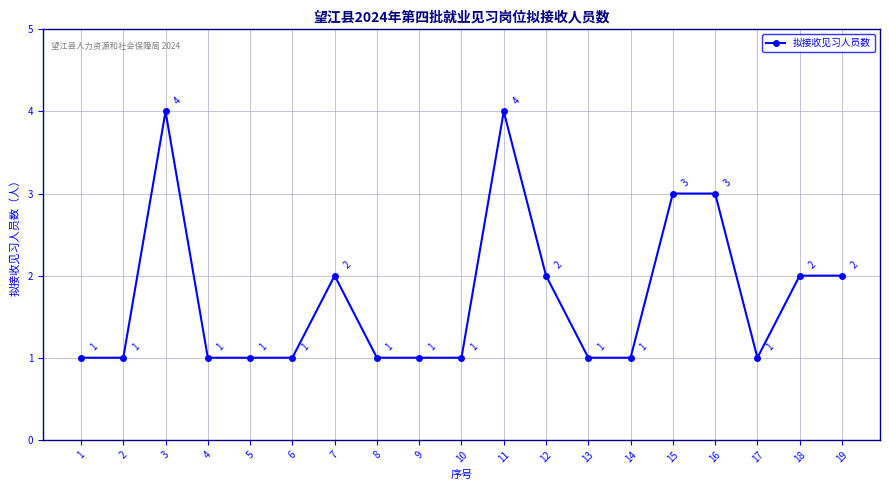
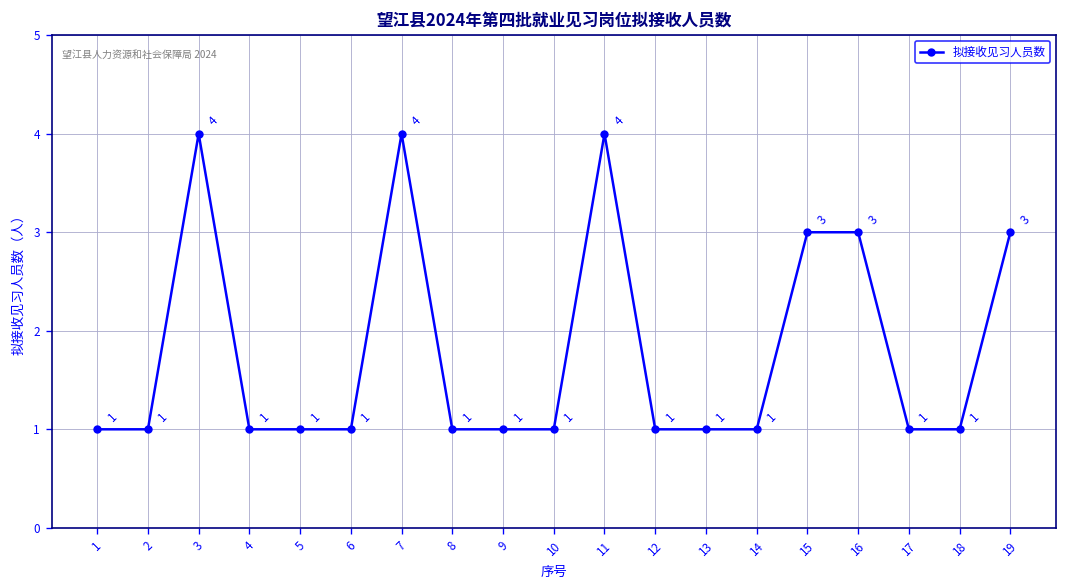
7: 2 -> 4
12: 2 -> 1
18: 2 -> 1
19: 2 -> 3
